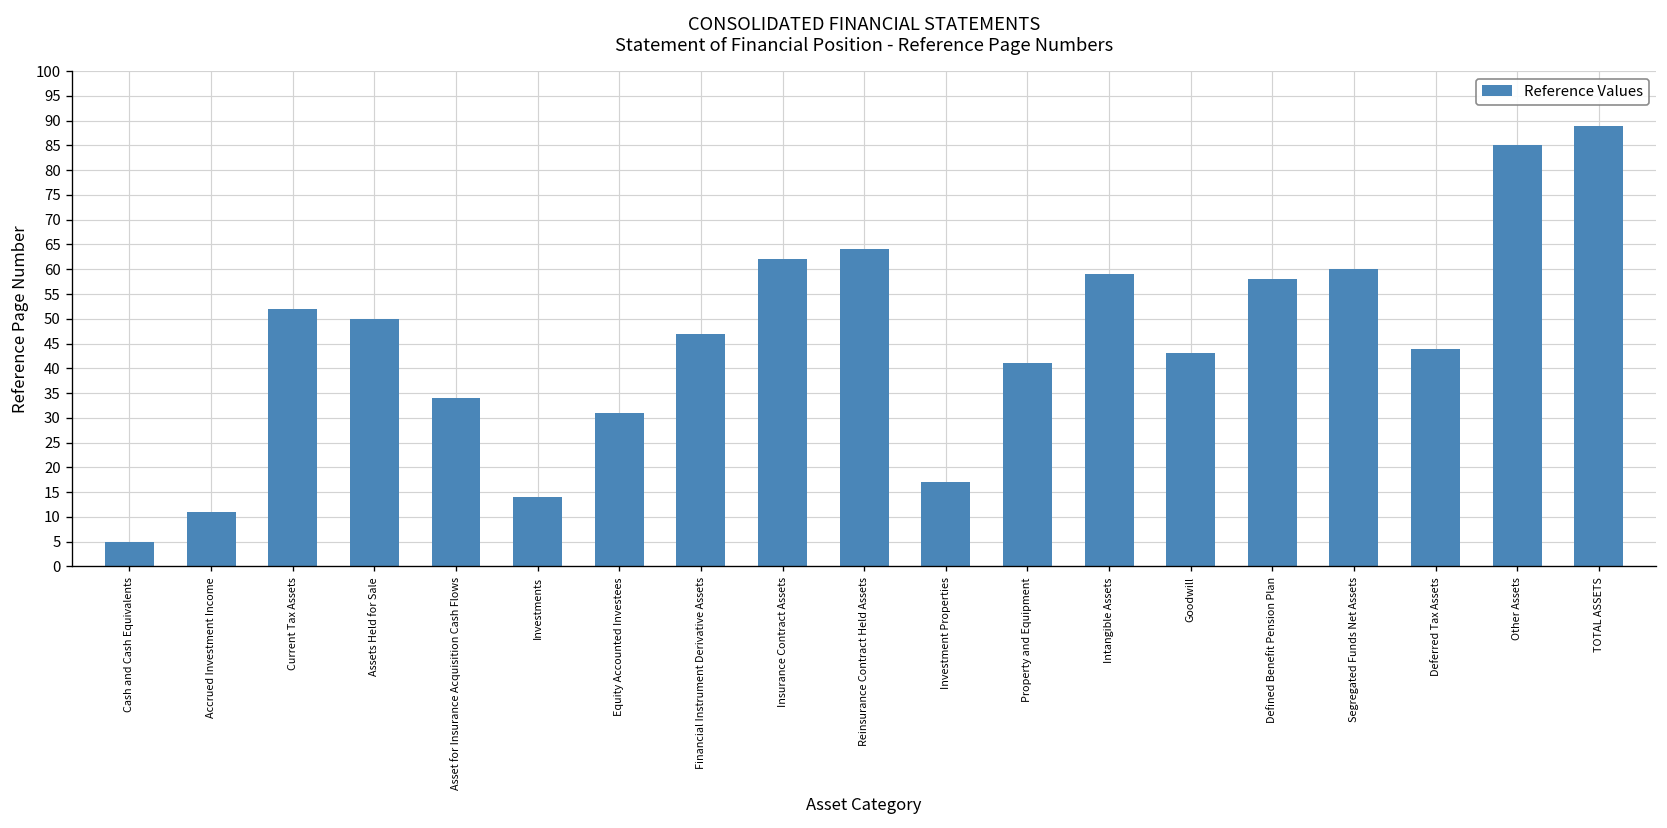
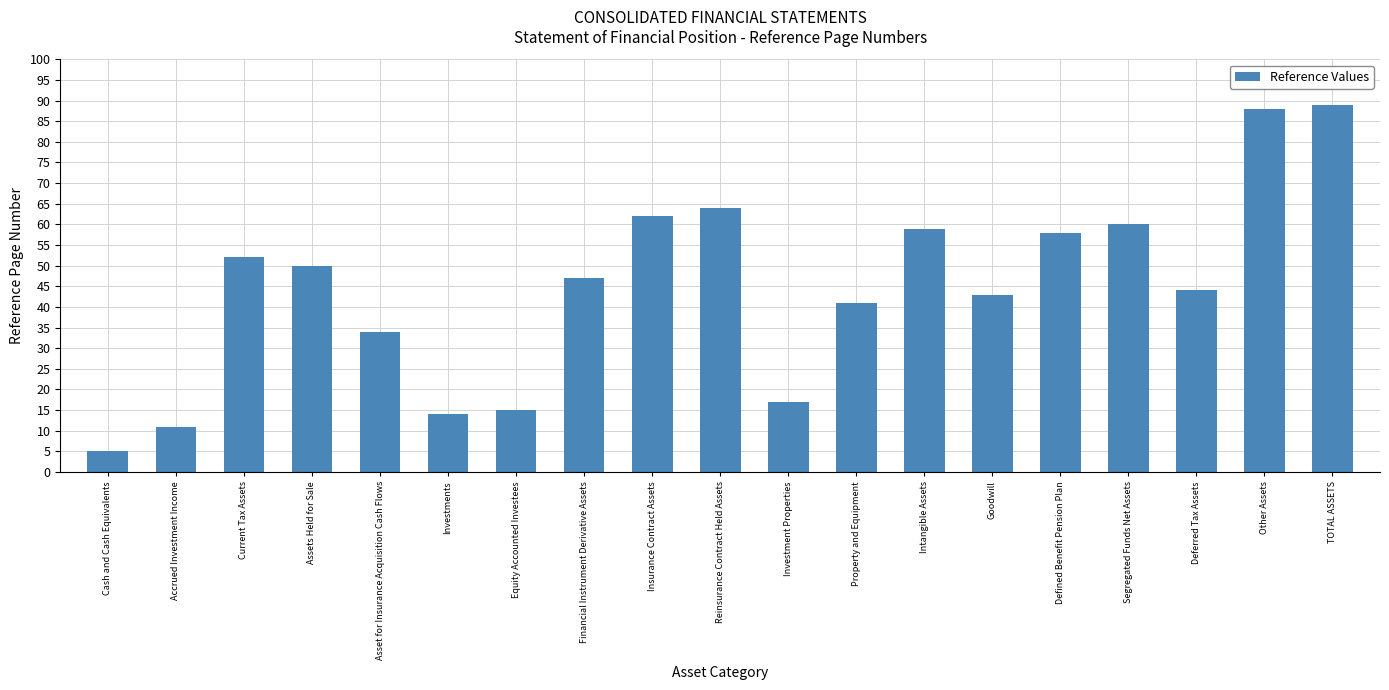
Equity Accounted Investees: 31 -> 15
Other Assets: 85 -> 88
